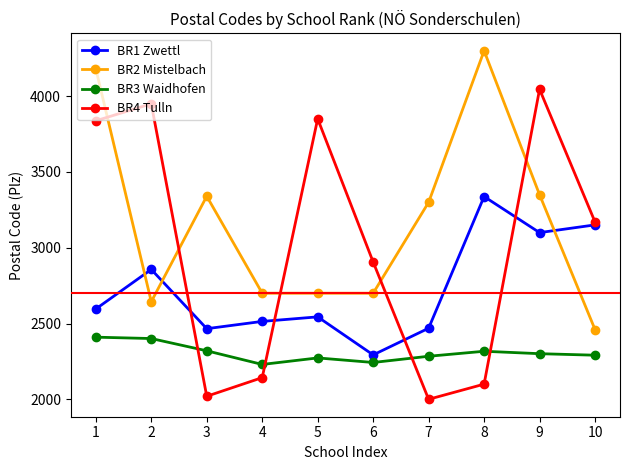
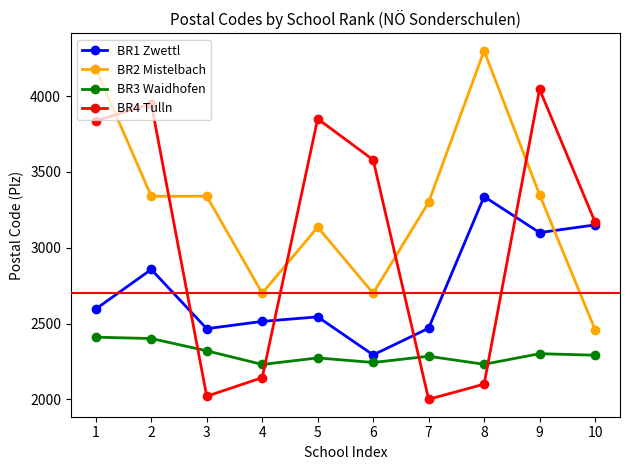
BR2 Mistelbach, 2: 2640 -> 3340
BR2 Mistelbach, 5: 2700 -> 3140
BR4 Tulln, 6: 2910 -> 3580
BR3 Waidhofen, 8: 2320 -> 2230
